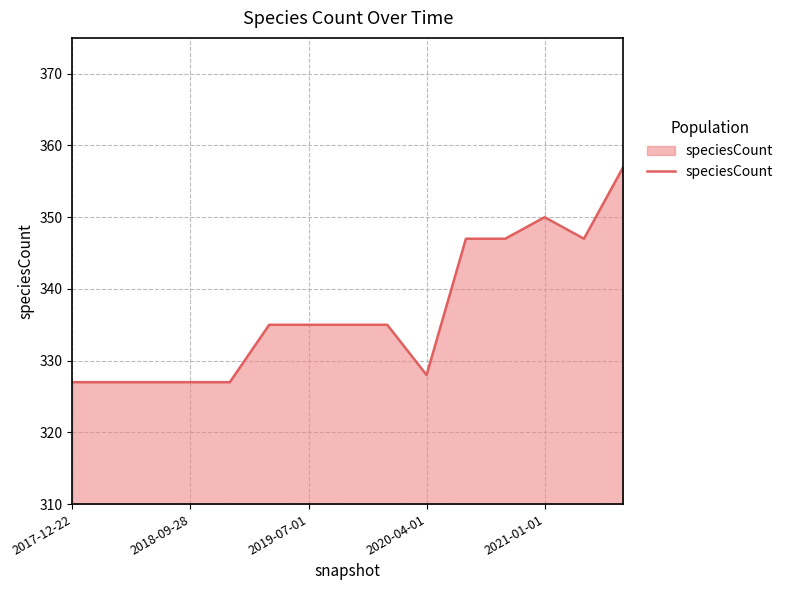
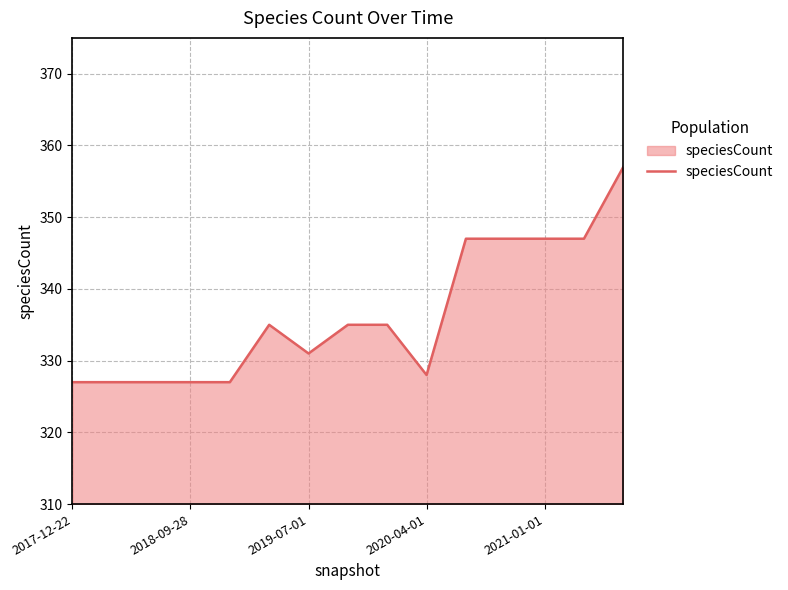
2019-07-01: 335 -> 331
2021-01-01: 350 -> 347
